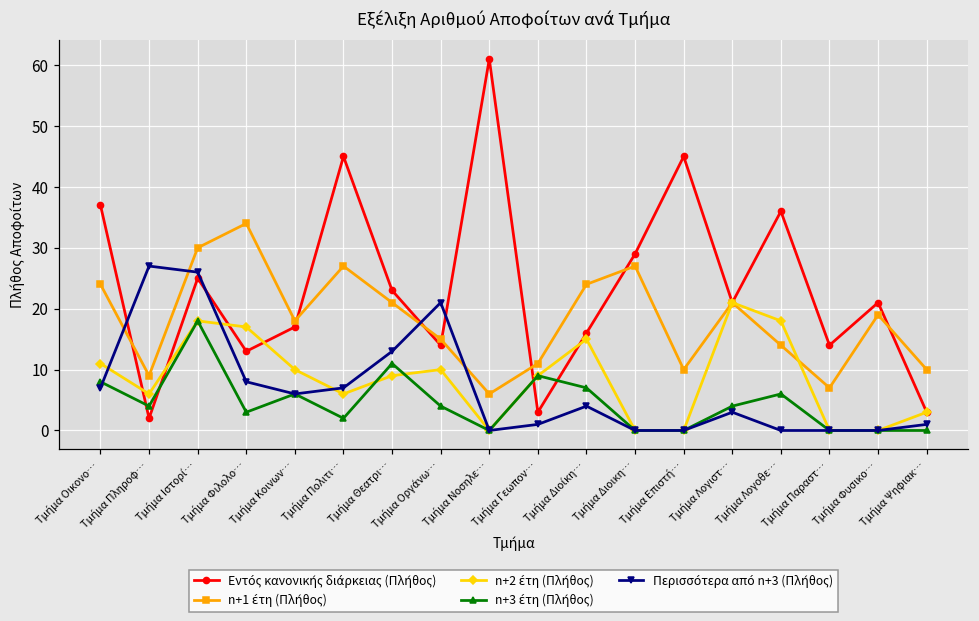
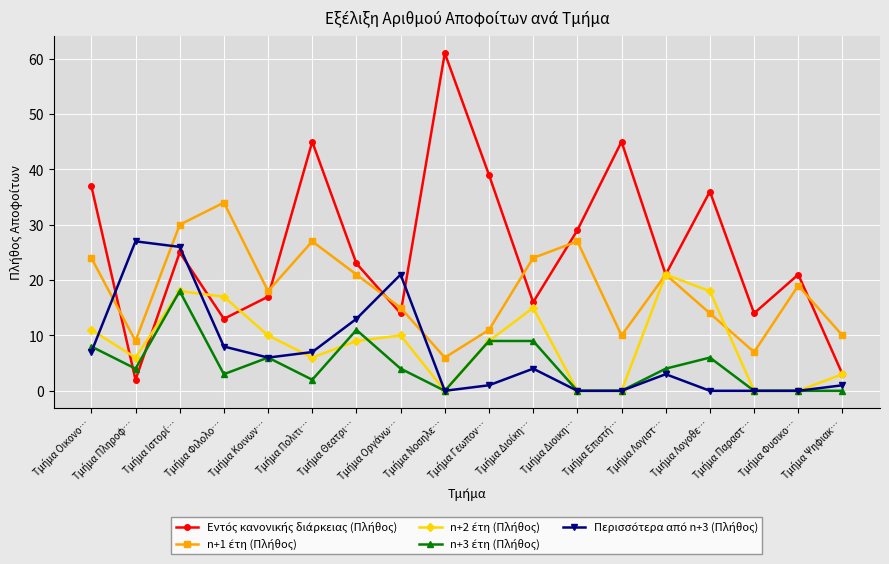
Εντός κανονικής διάρκειας (Πλήθος), Τμήμα Γεωπον…: 3 -> 39
n+3 έτη (Πλήθος), Τμήμα Διοίκη…: 7 -> 9
